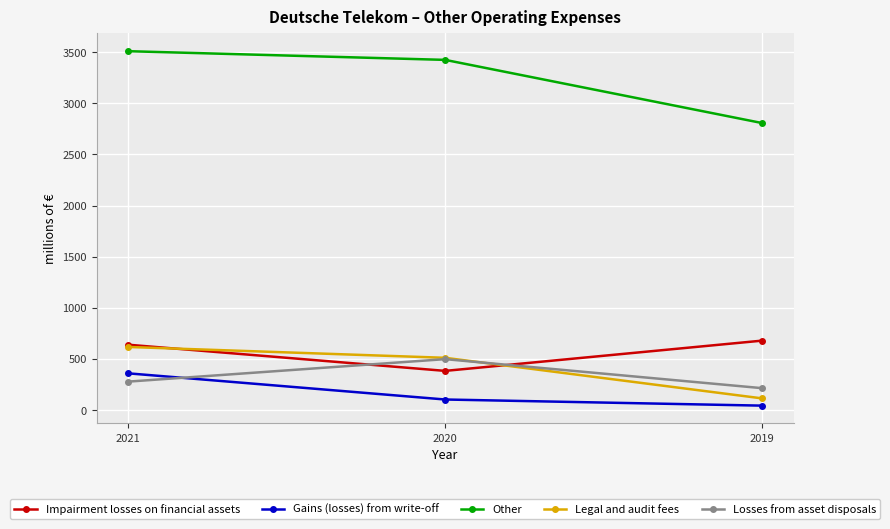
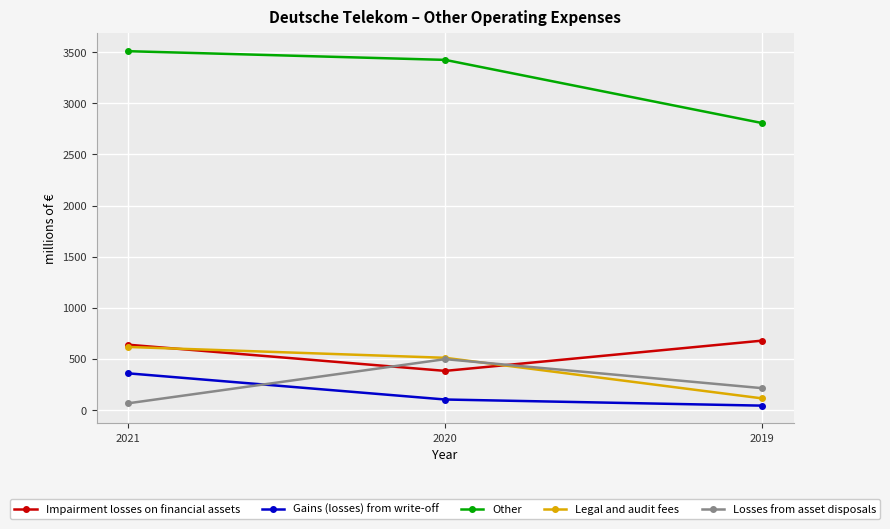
Losses from asset disposals, 2021: 280 -> 70
